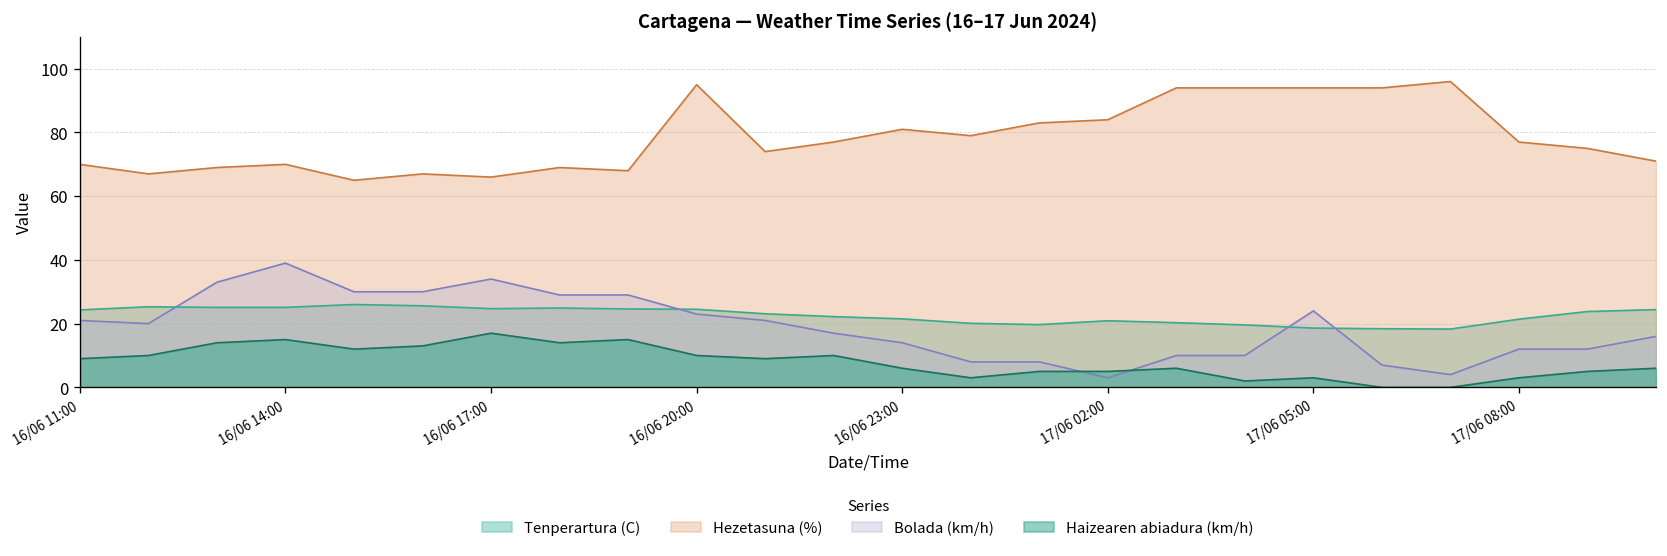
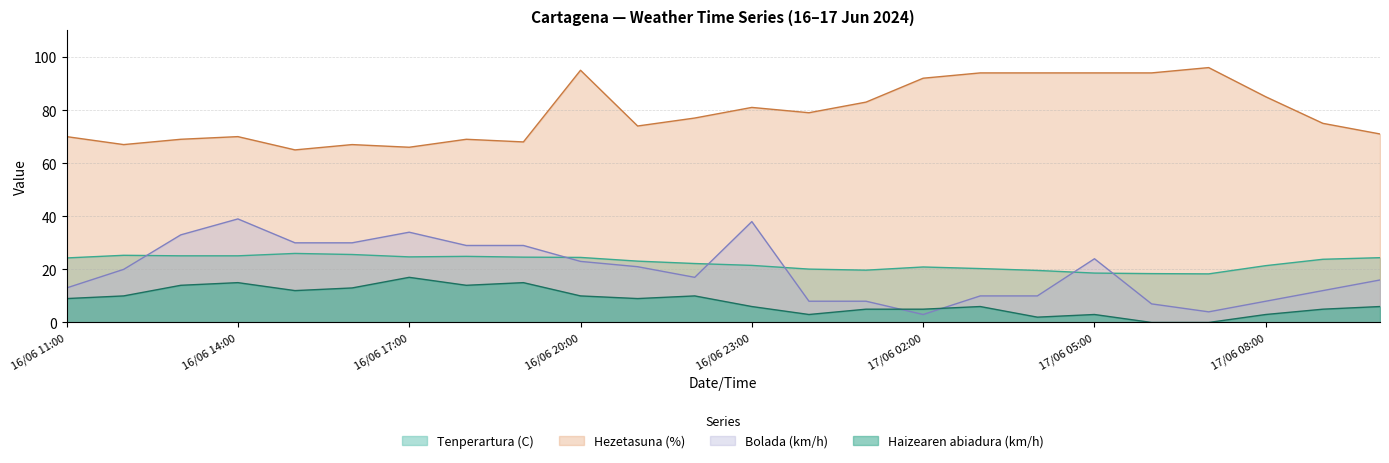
Bolada (km/h), 16/06 11:00: 21 -> 13
Bolada (km/h), 16/06 23:00: 14 -> 38
Hezetasuna (%), 17/06 02:00: 84 -> 92
Hezetasuna (%), 17/06 08:00: 77 -> 85
Bolada (km/h), 17/06 08:00: 12 -> 8
